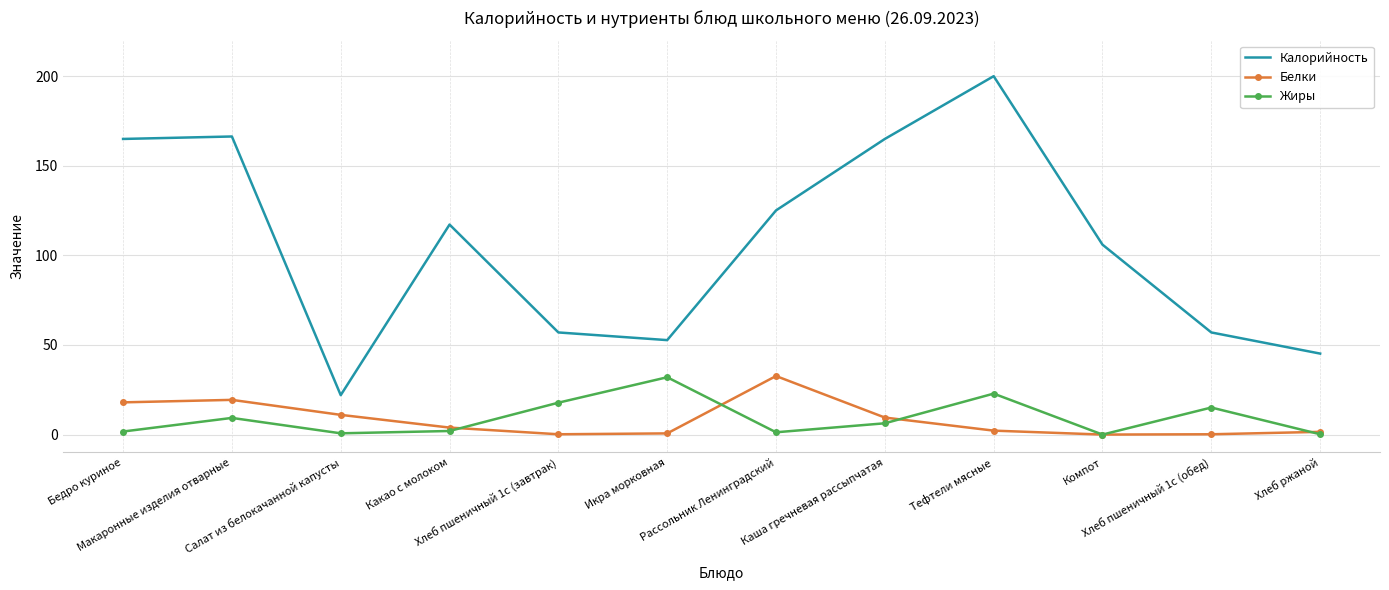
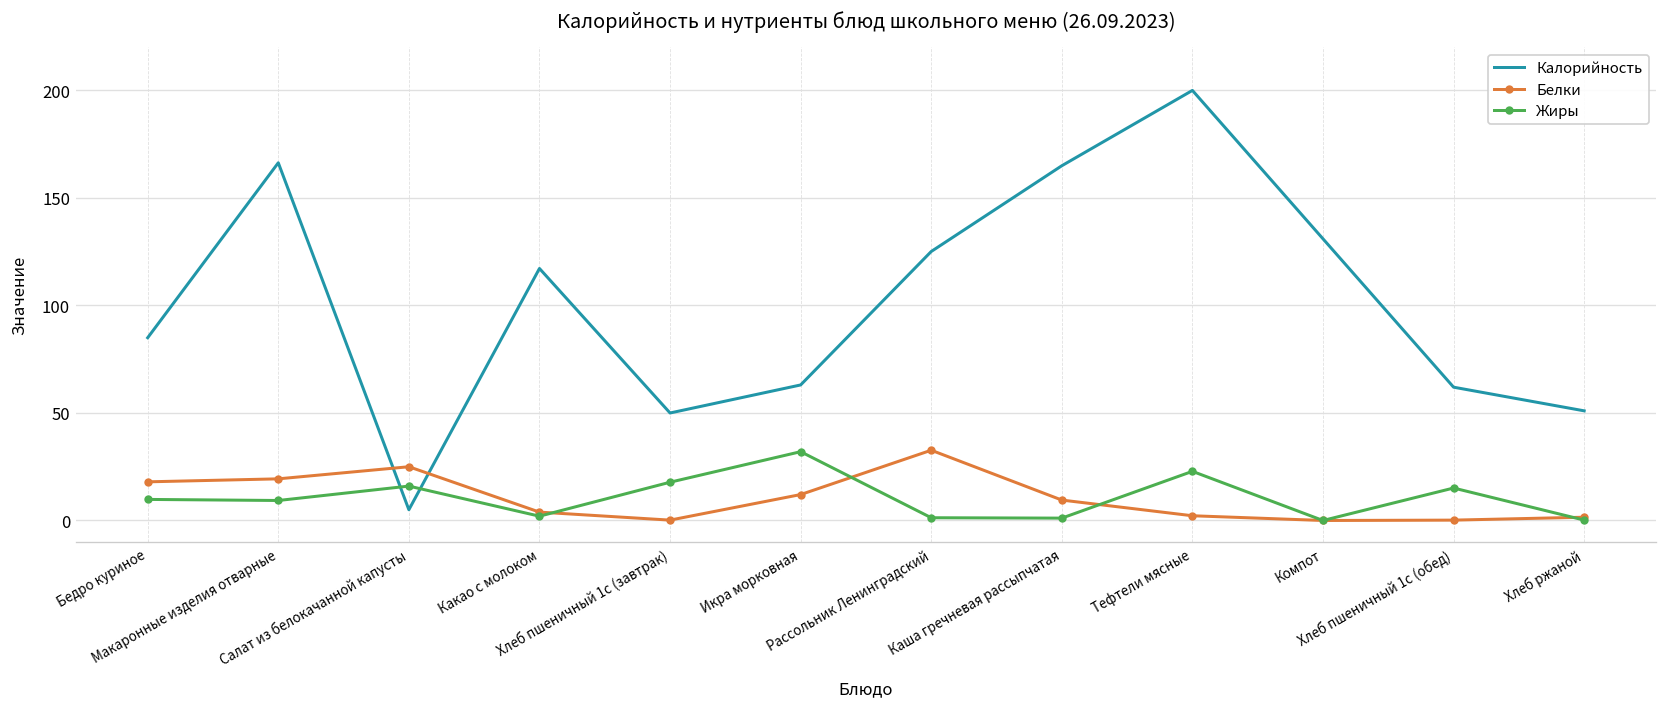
Калорийность, Бедро куриное: 165 -> 85
Жиры, Бедро куриное: 2 -> 10
Калорийность, Салат из белокачанной капусты: 22 -> 5
Белки, Салат из белокачанной капусты: 11 -> 25
Жиры, Салат из белокачанной капусты: 1 -> 16
Калорийность, Хлеб пшеничный 1с (завтрак): 57 -> 50
Калорийность, Икра морковная: 53 -> 63
Белки, Икра морковная: 1 -> 12
Жиры, Каша гречневая рассыпчатая: 6 -> 1
Калорийность, Компот: 106 -> 131
Калорийность, Хлеб пшеничный 1с (обед): 57 -> 62
Калорийность, Хлеб ржаной: 45 -> 51
